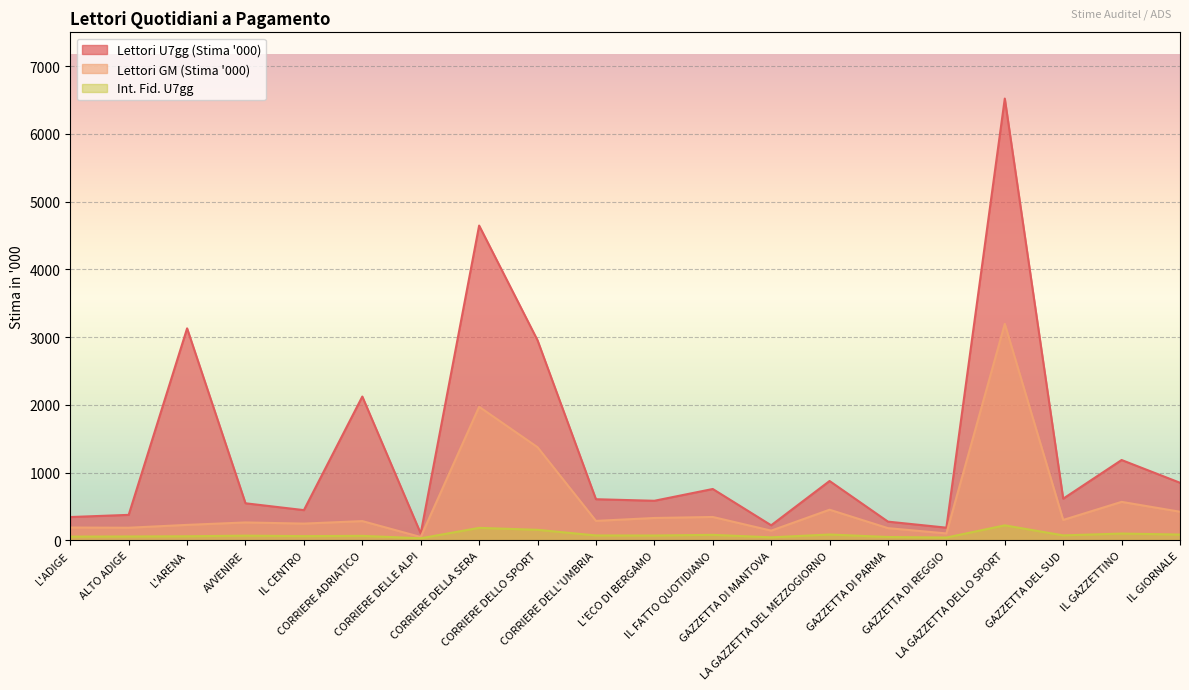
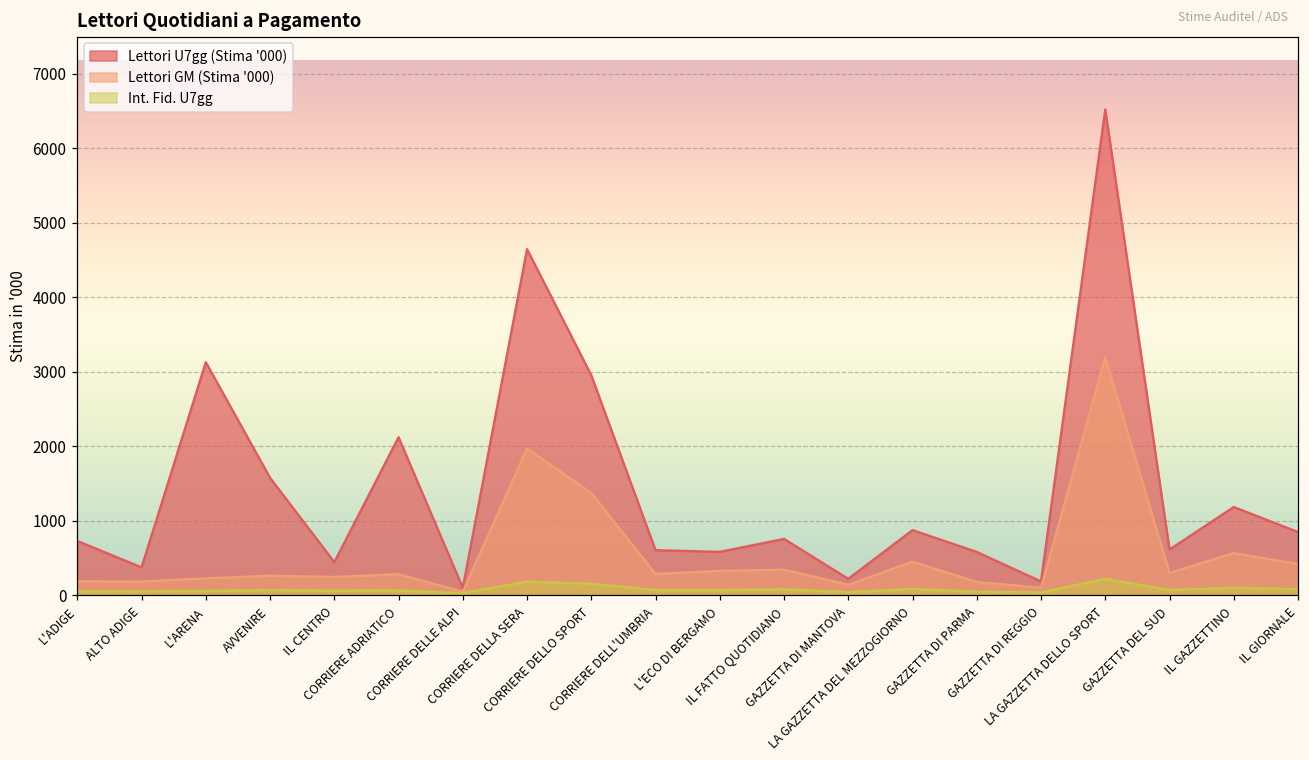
Lettori U7gg (Stima '000), L'ADIGE: 300 -> 700
Lettori U7gg (Stima '000), AVVENIRE: 500 -> 1600
Lettori U7gg (Stima '000), GAZZETTA DI PARMA: 300 -> 600
